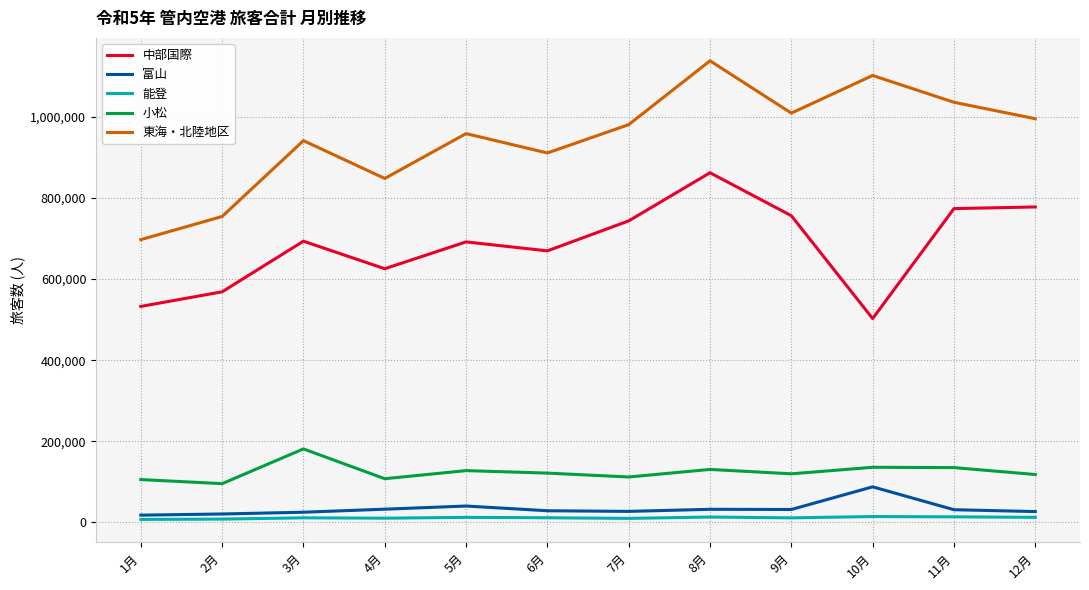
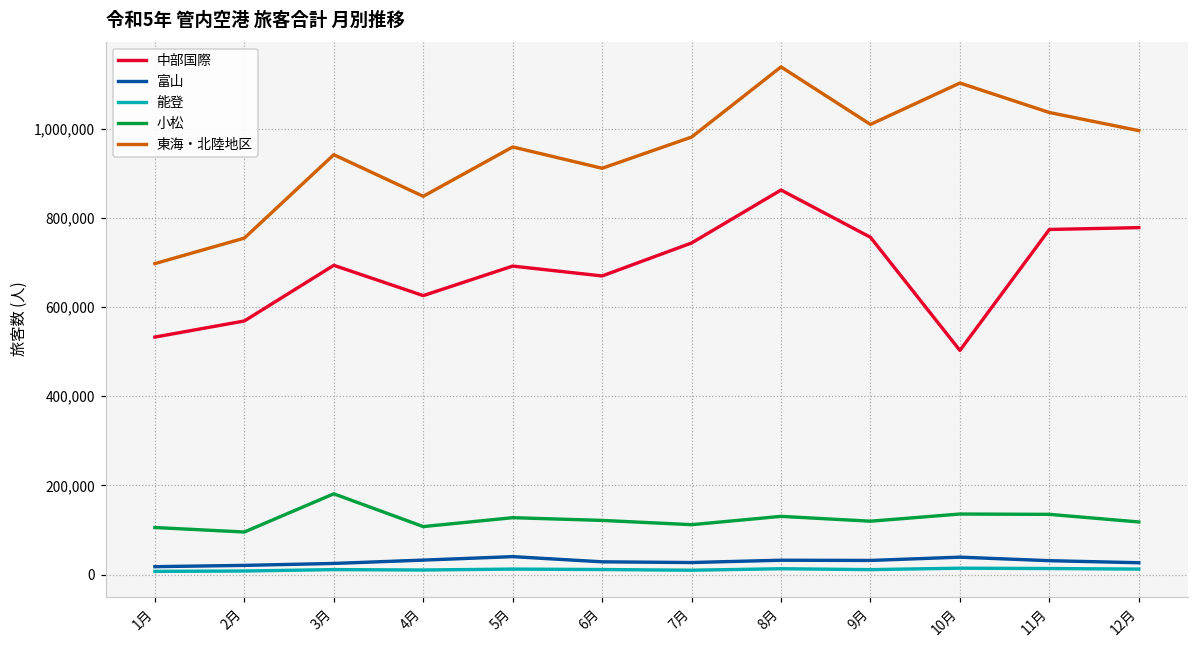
富山, 10月: 90,000 -> 40,000
